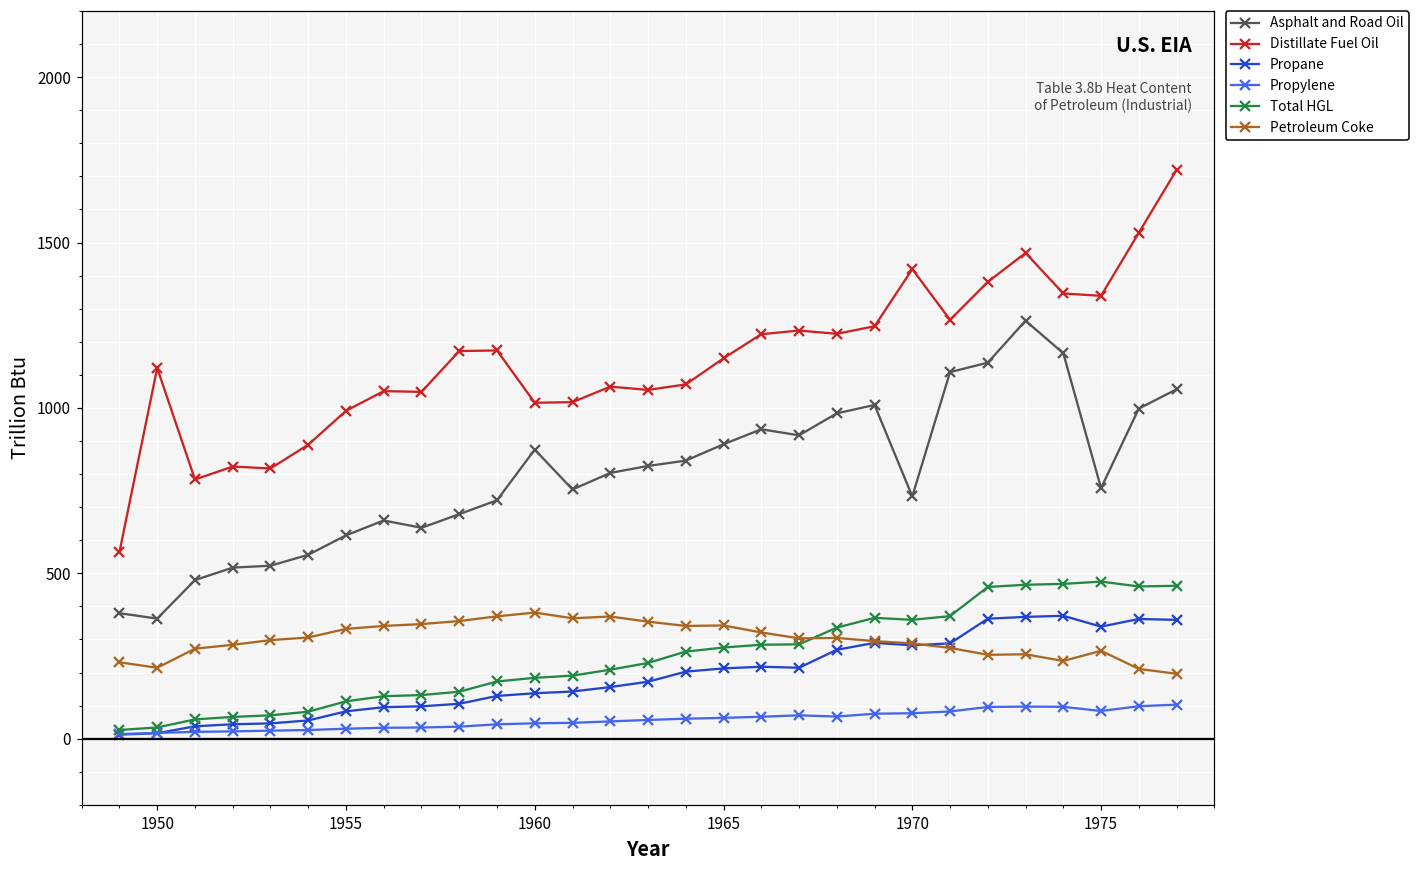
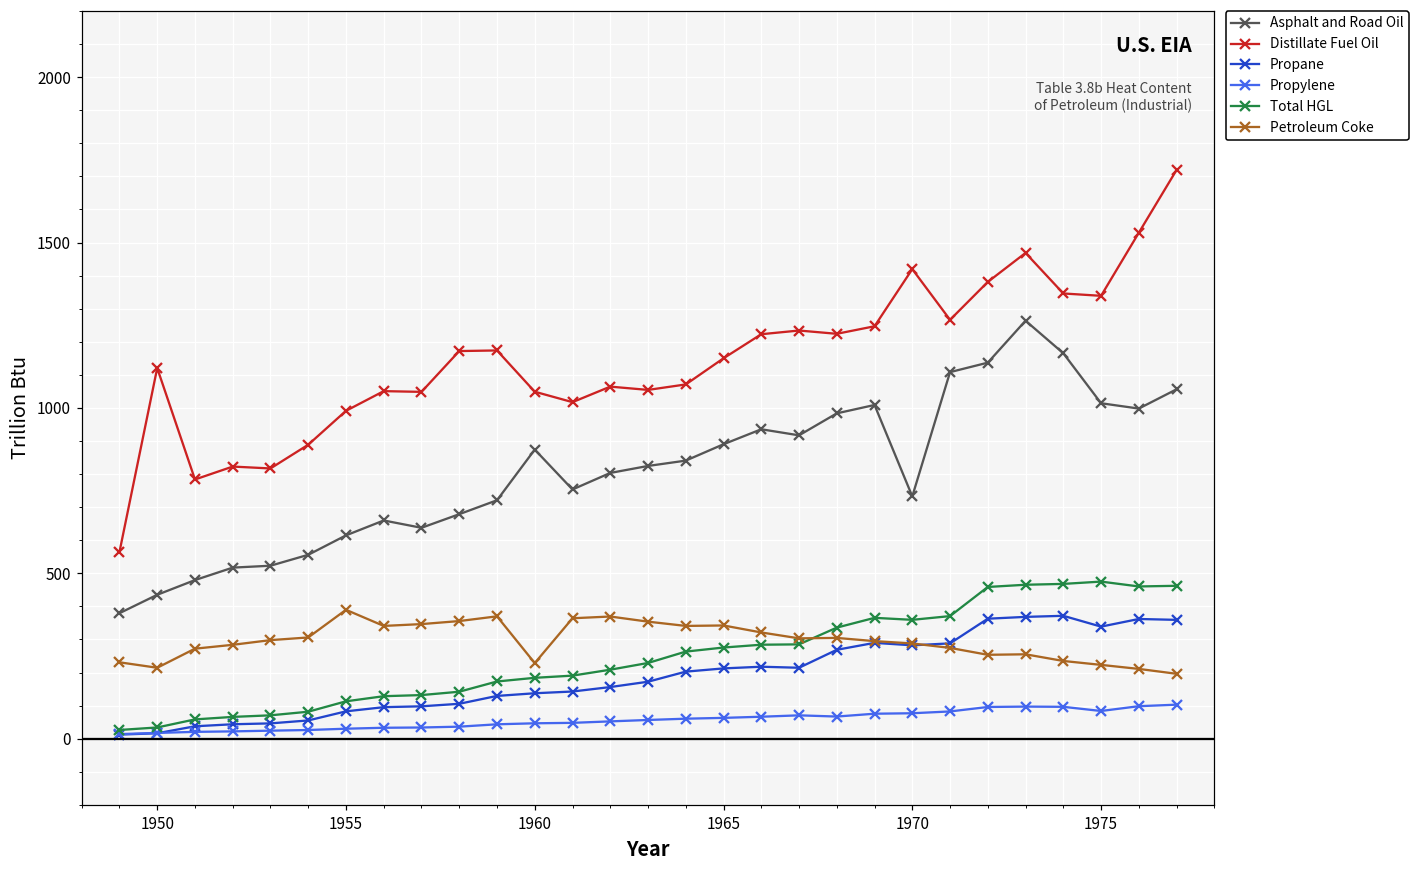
Asphalt and Road Oil, 1950: 360 -> 440
Petroleum Coke, 1955: 330 -> 390
Distillate Fuel Oil, 1960: 1020 -> 1050
Petroleum Coke, 1960: 380 -> 230
Asphalt and Road Oil, 1975: 760 -> 1010
Petroleum Coke, 1975: 270 -> 220
